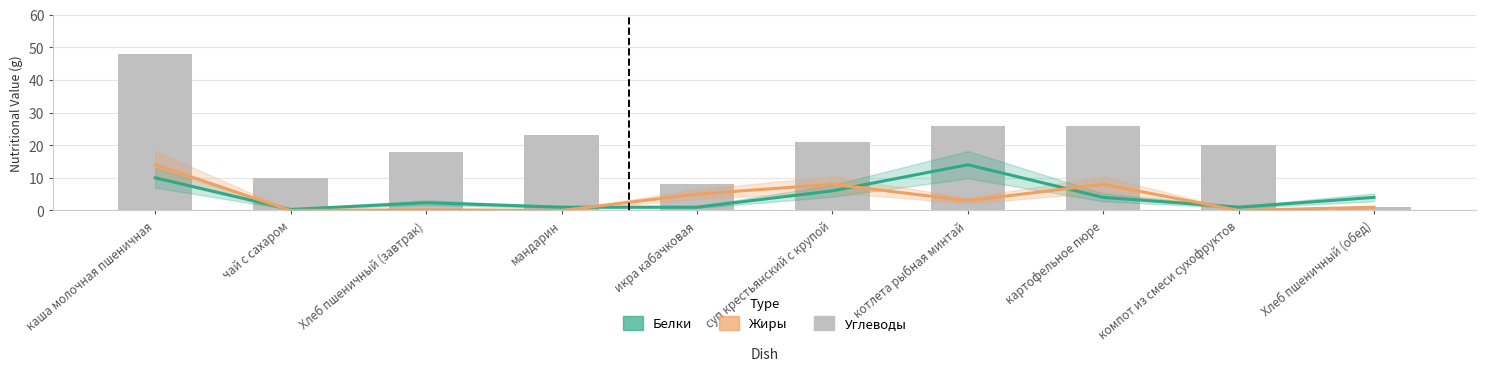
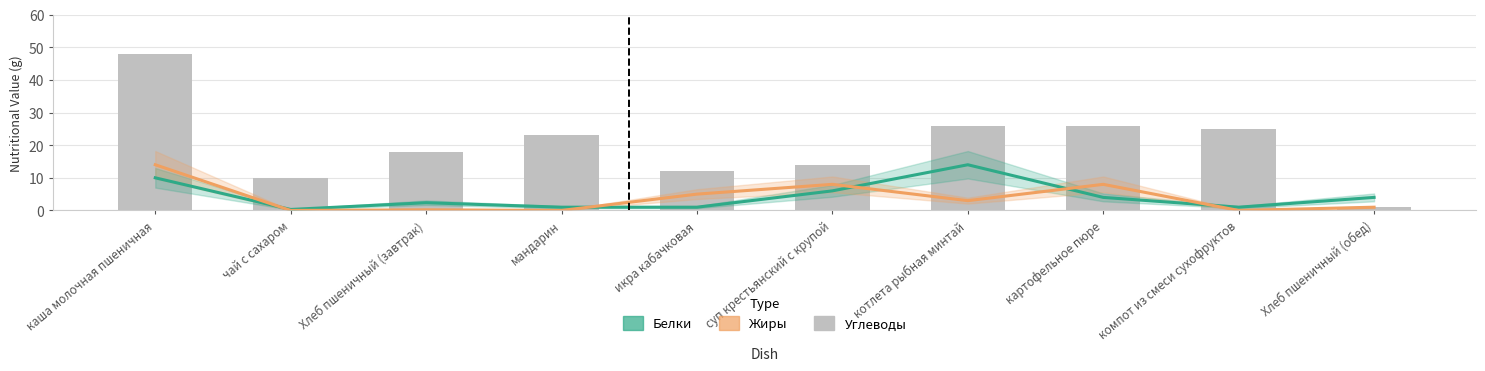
Углеводы, икра кабачковая: 8 -> 12
Углеводы, суп крестьянский с крупой: 21 -> 14
Углеводы, компот из смеси сухофруктов: 20 -> 25
